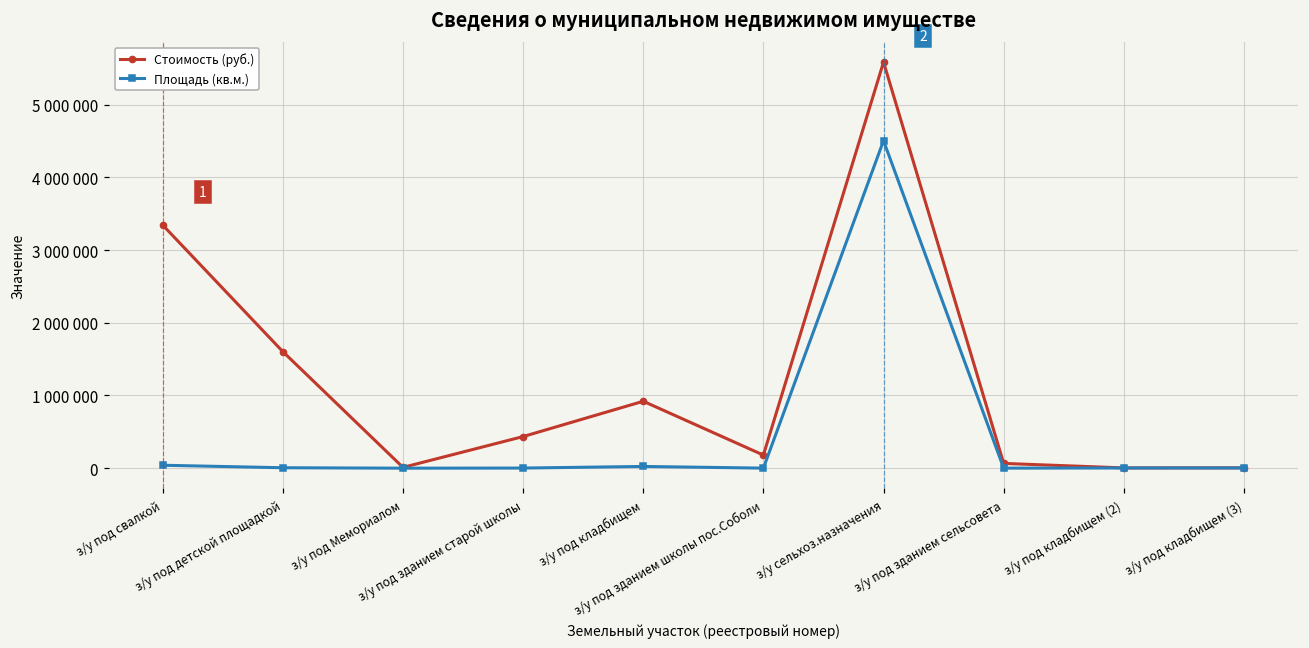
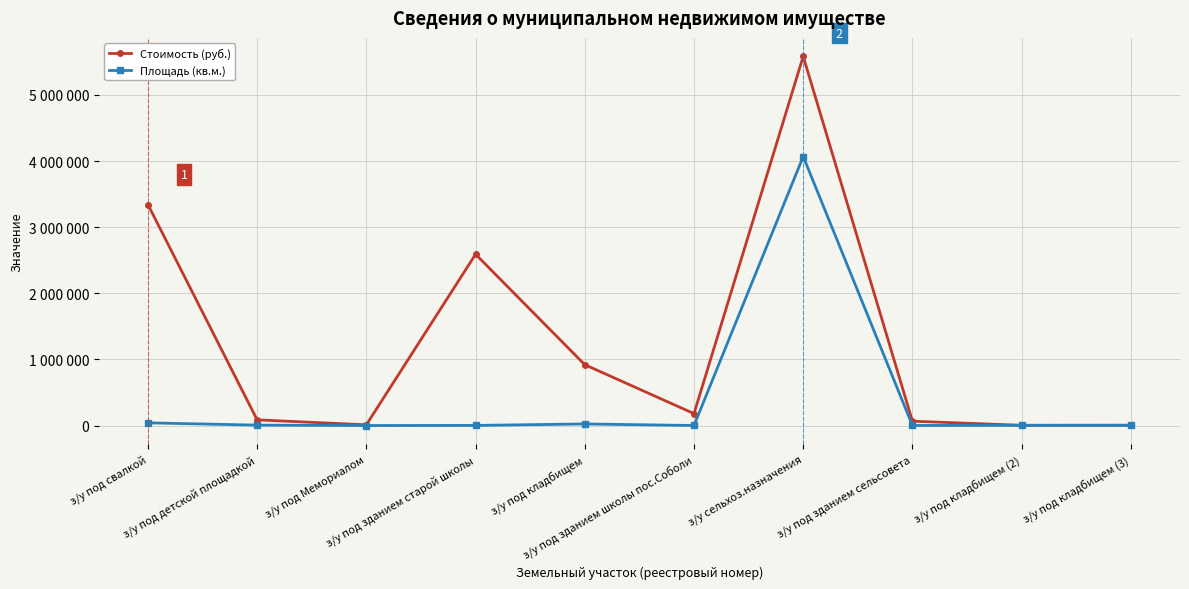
Стоимость (руб.), з/у под детской площадкой: 1600000 -> 100000
Стоимость (руб.), з/у под зданием старой школы: 400000 -> 2600000
Площадь (кв.м.), з/у сельхоз.назначения: 4500000 -> 4100000
